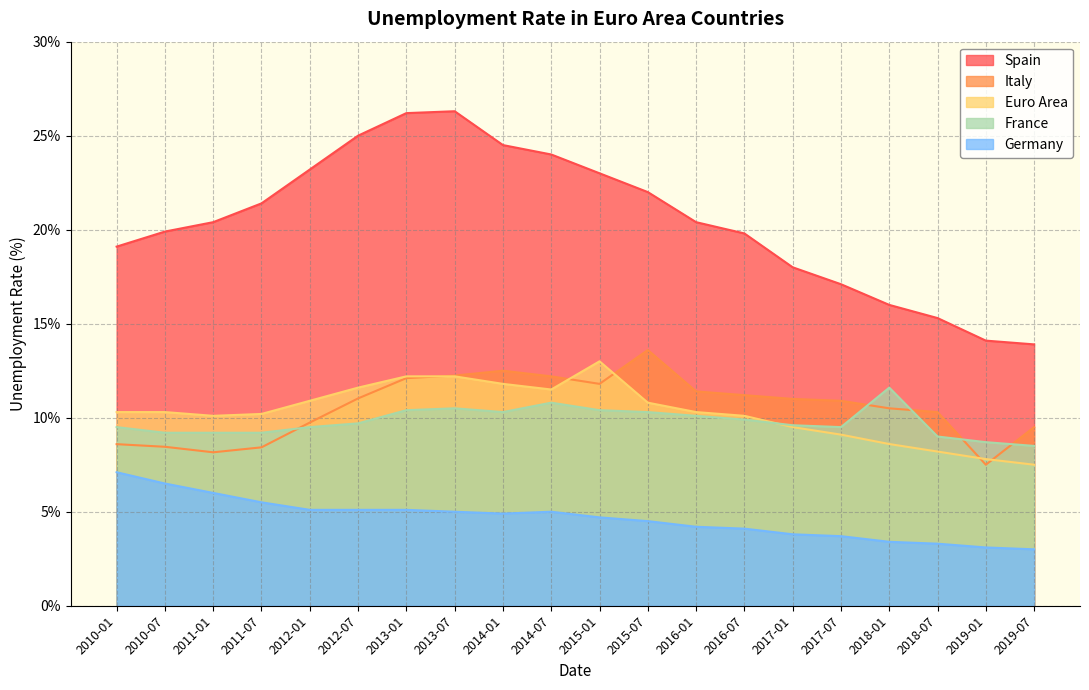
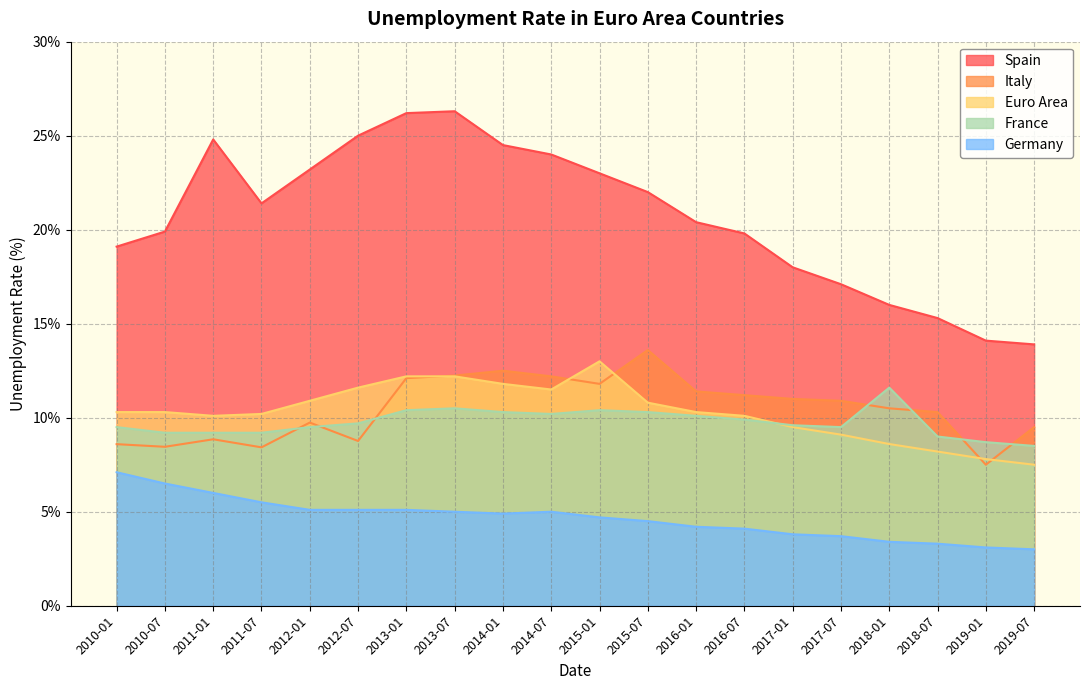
Spain, 2011-01: 20.4% -> 24.8%
Italy, 2011-01: 8.2% -> 8.9%
Italy, 2012-07: 11.0% -> 8.8%
France, 2014-07: 10.8% -> 10.2%
